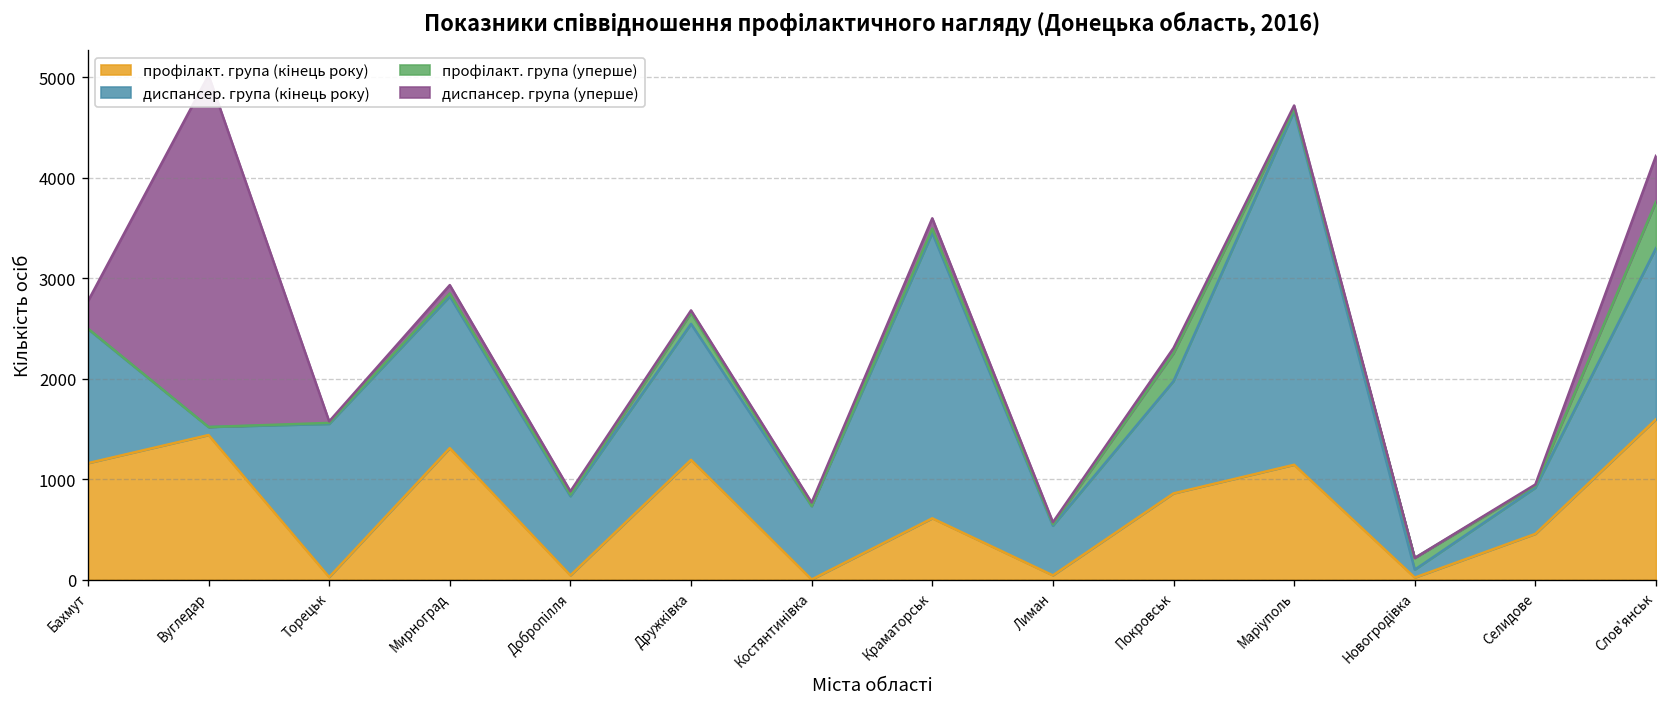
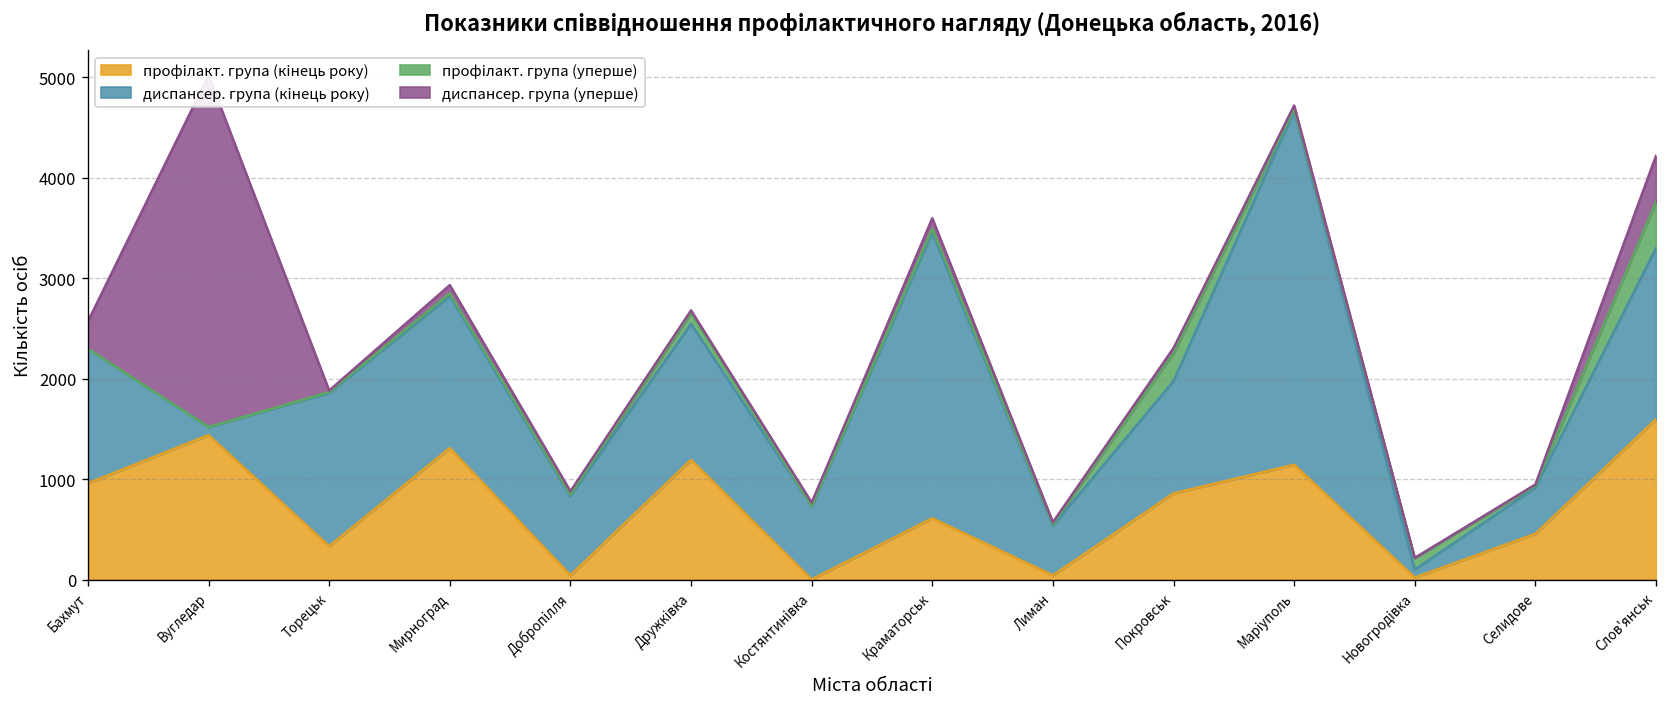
профiлакт. група (кiнець року), Бахмут: 1200 -> 1000
профiлакт. група (кiнець року), Торецьк: 0 -> 300
